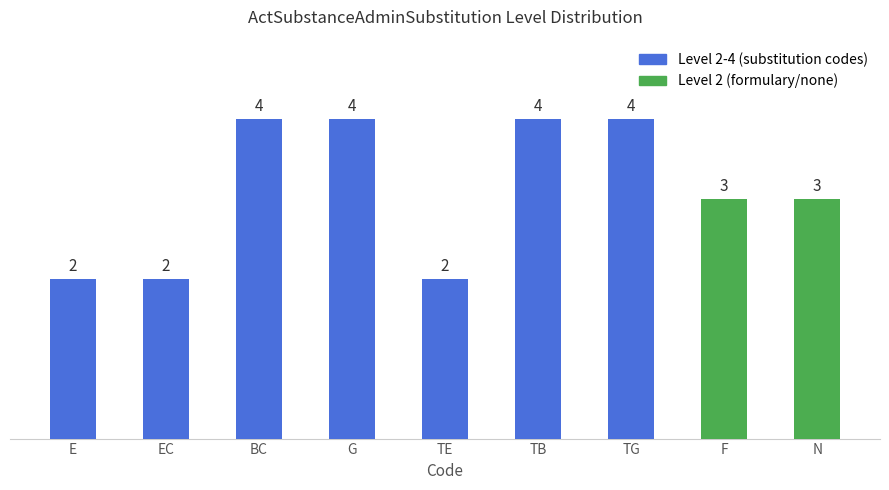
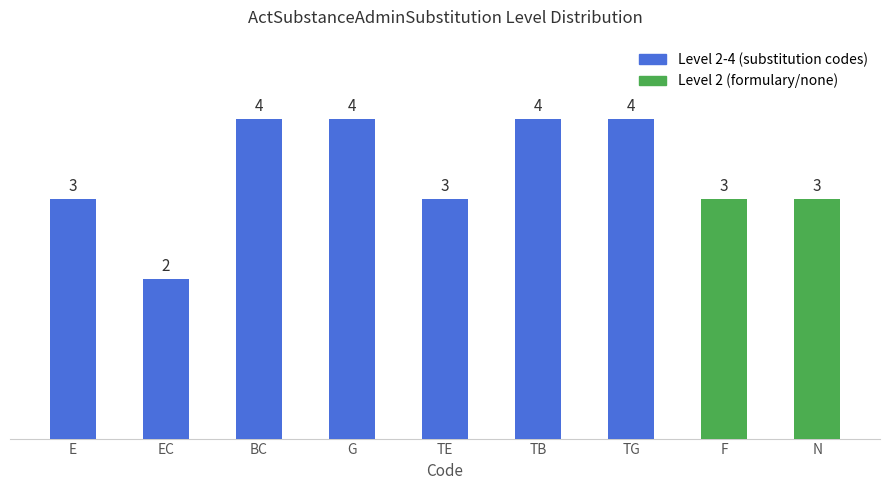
E: 2 -> 3
TE: 2 -> 3
